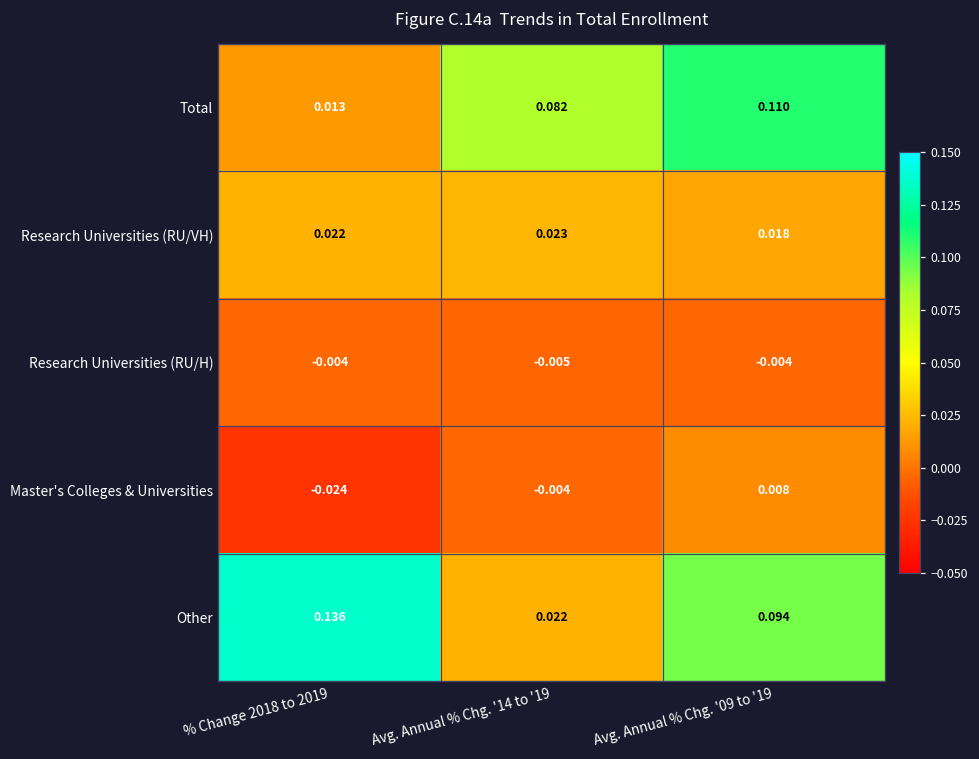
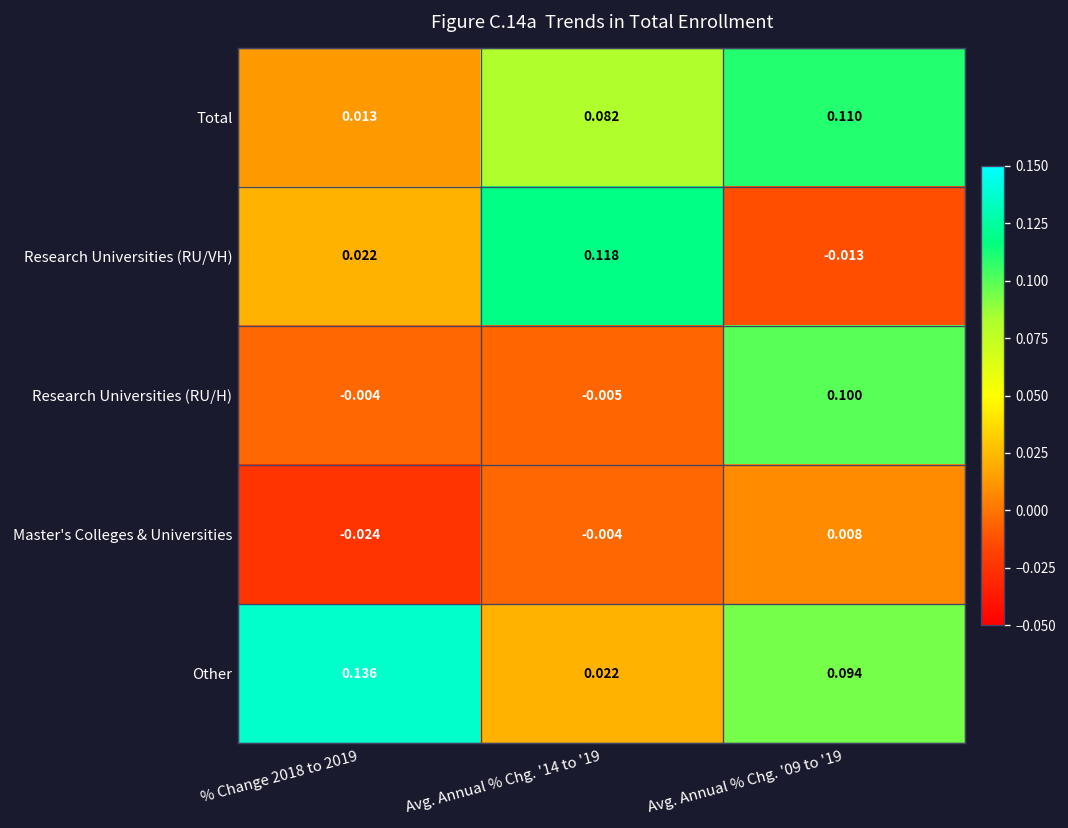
Research Universities (RU/VH), Avg. Annual % Chg. '14 to '19: 0.023 -> 0.118
Research Universities (RU/VH), Avg. Annual % Chg. '09 to '19: 0.018 -> -0.013
Research Universities (RU/H), Avg. Annual % Chg. '09 to '19: -0.004 -> 0.100
